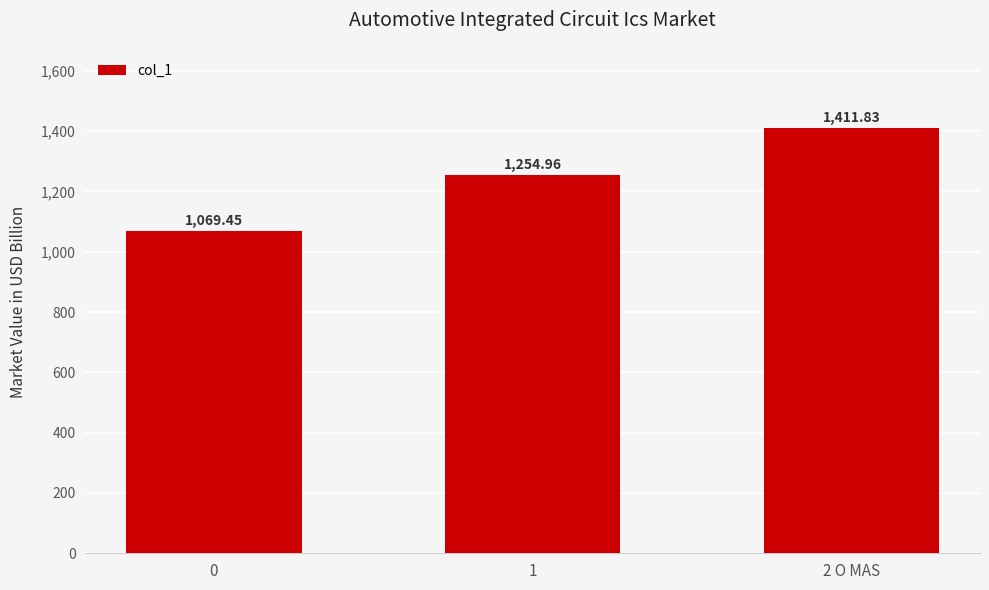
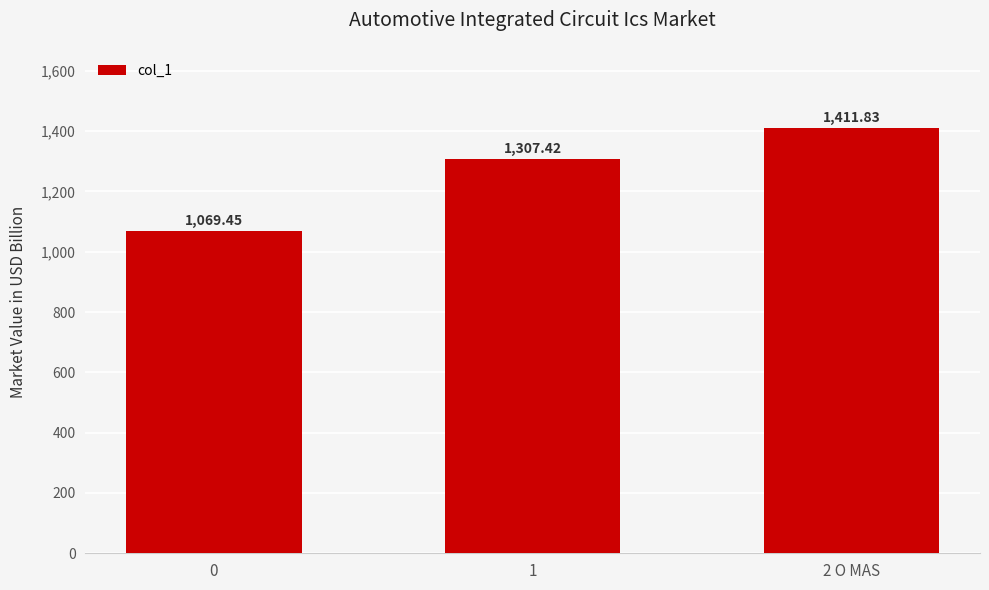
1: 1,254.96 -> 1,307.42
